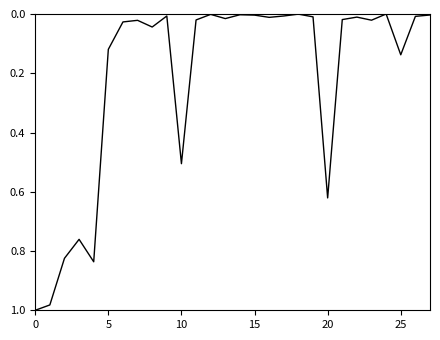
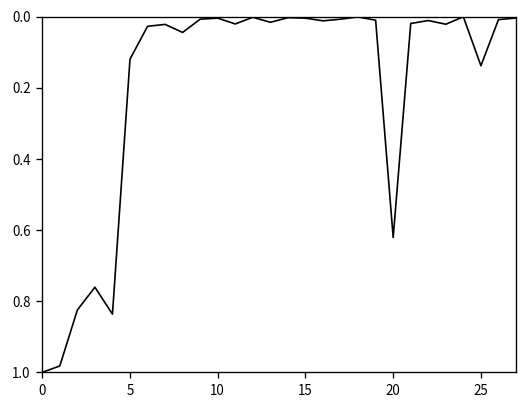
10: 0.51 -> 0.00
